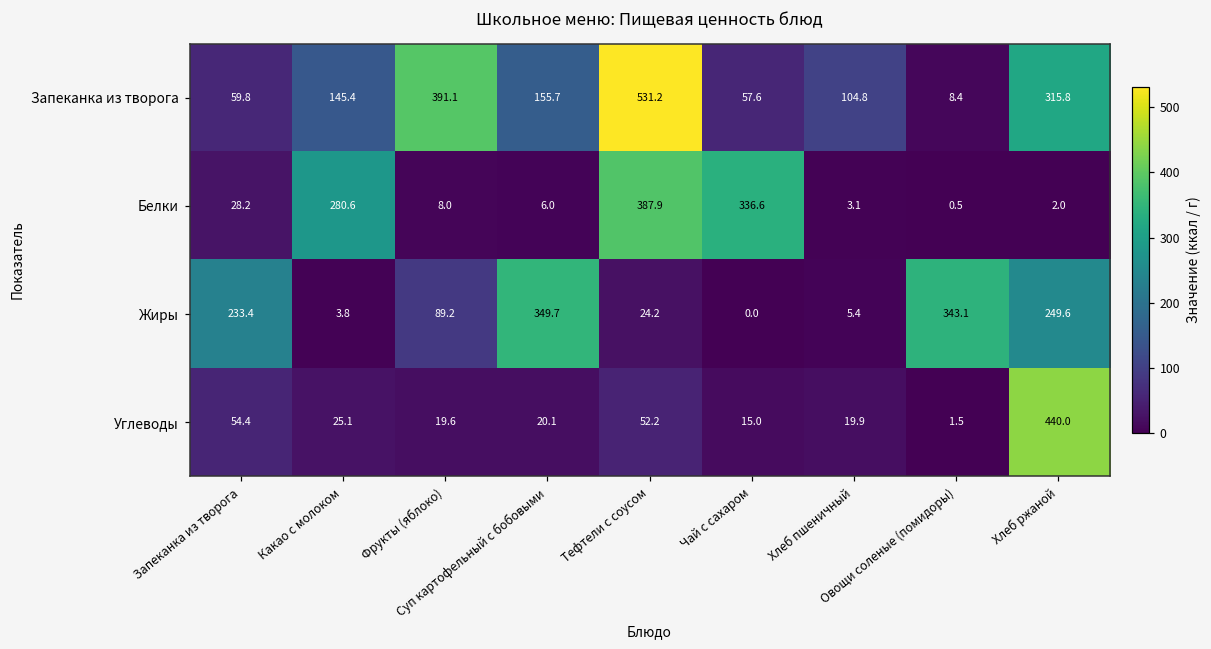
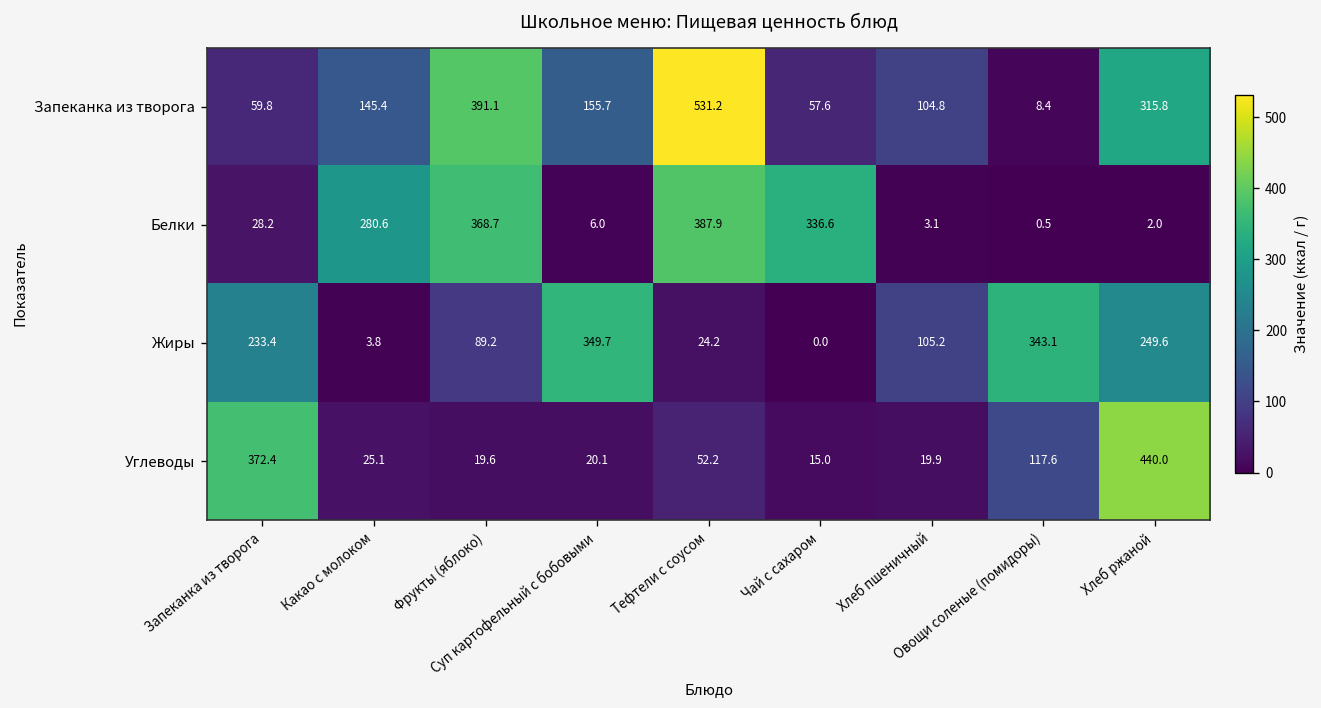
Белки, Фрукты (яблоко): 8.0 -> 368.7
Жиры, Хлеб пшеничный: 5.4 -> 105.2
Углеводы, Запеканка из творога: 54.4 -> 372.4
Углеводы, Овощи соленые (помидоры): 1.5 -> 117.6
